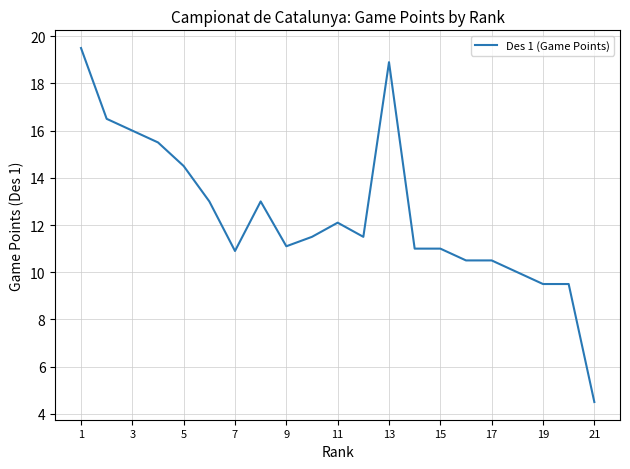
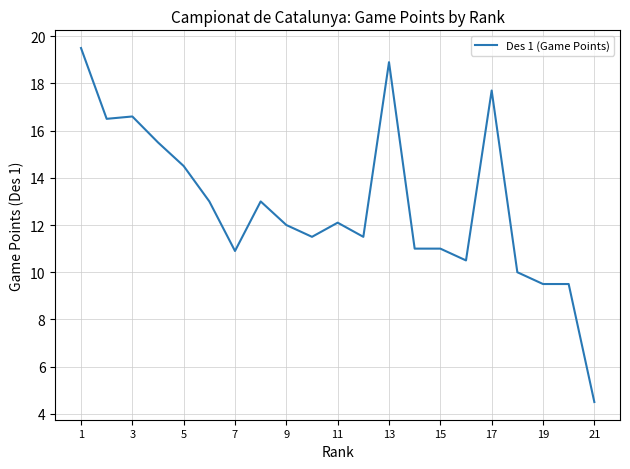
3: 16.0 -> 16.6
9: 11.1 -> 12.0
17: 10.5 -> 17.7
